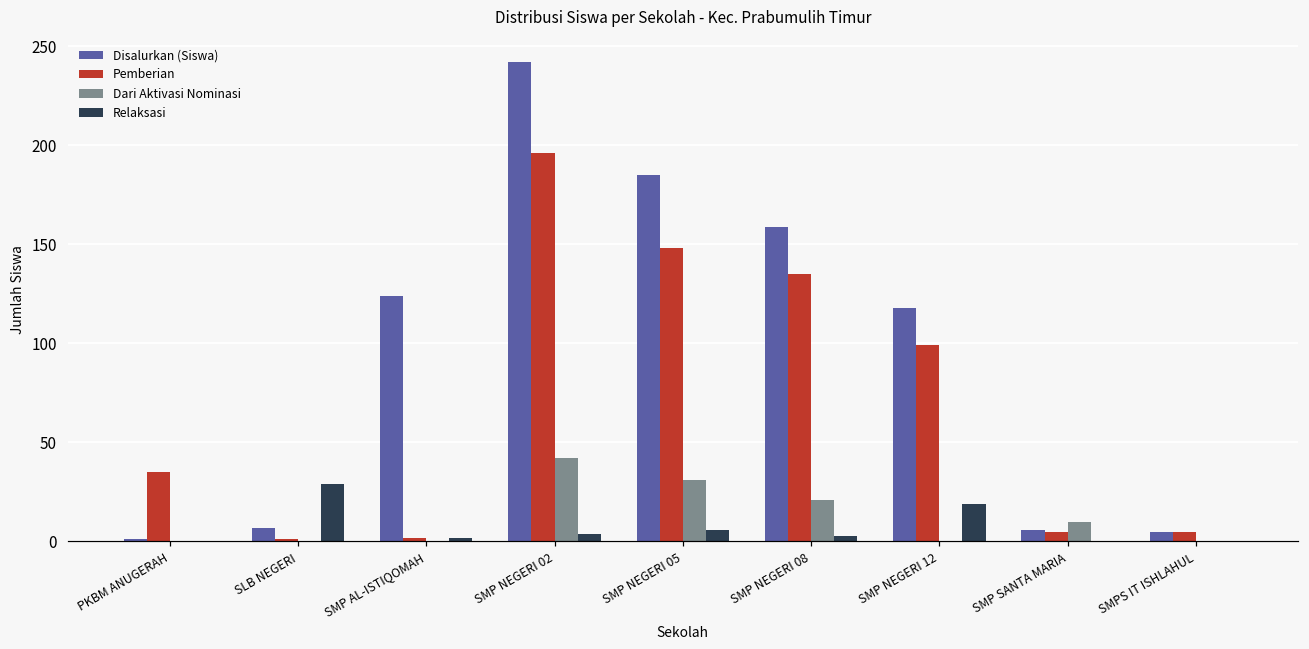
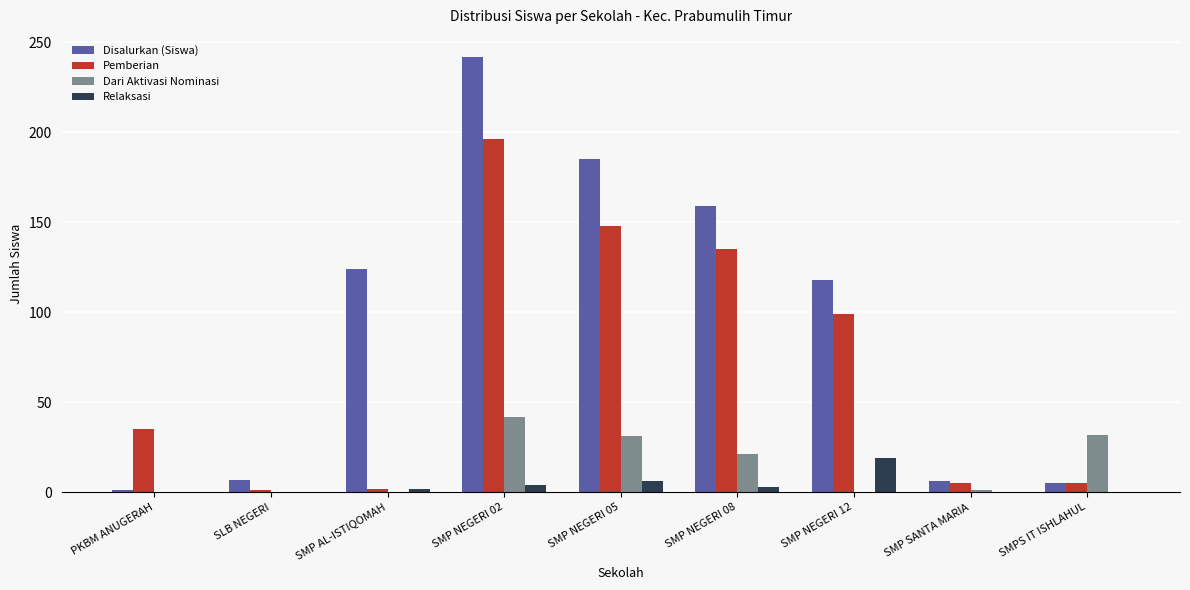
Relaksasi, SLB NEGERI: 29 -> 0
Dari Aktivasi Nominasi, SMP SANTA MARIA: 10 -> 1
Dari Aktivasi Nominasi, SMPS IT ISHLAHUL: 0 -> 32
